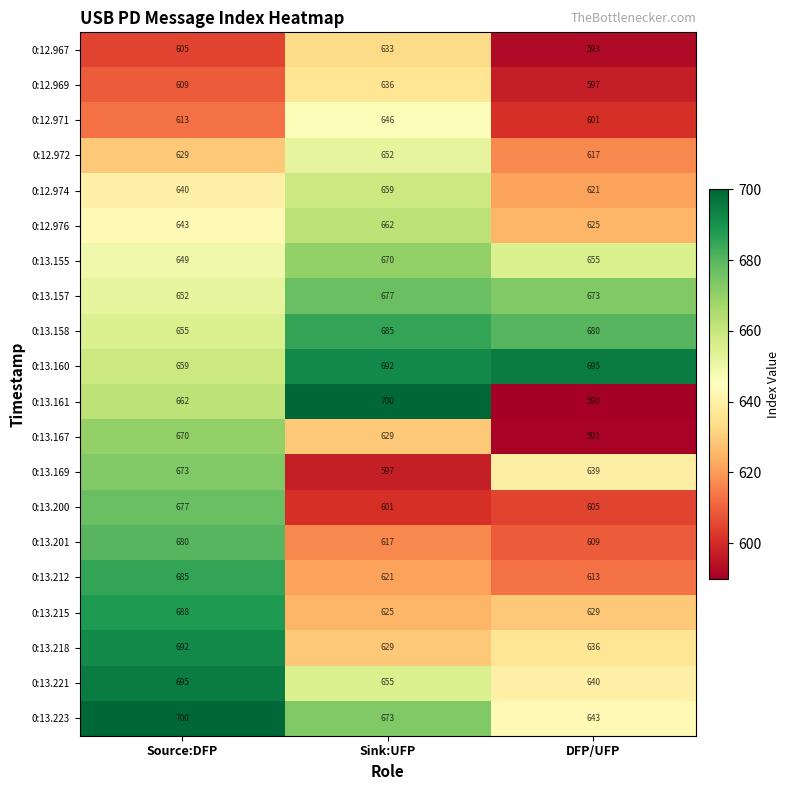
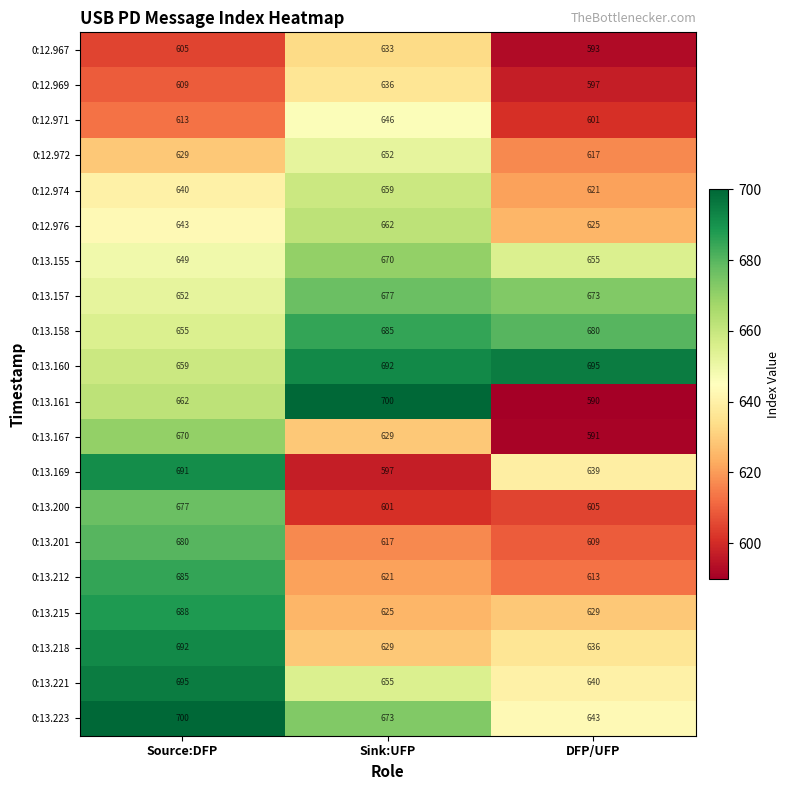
0:13.169, Source:DFP: 673 -> 691
